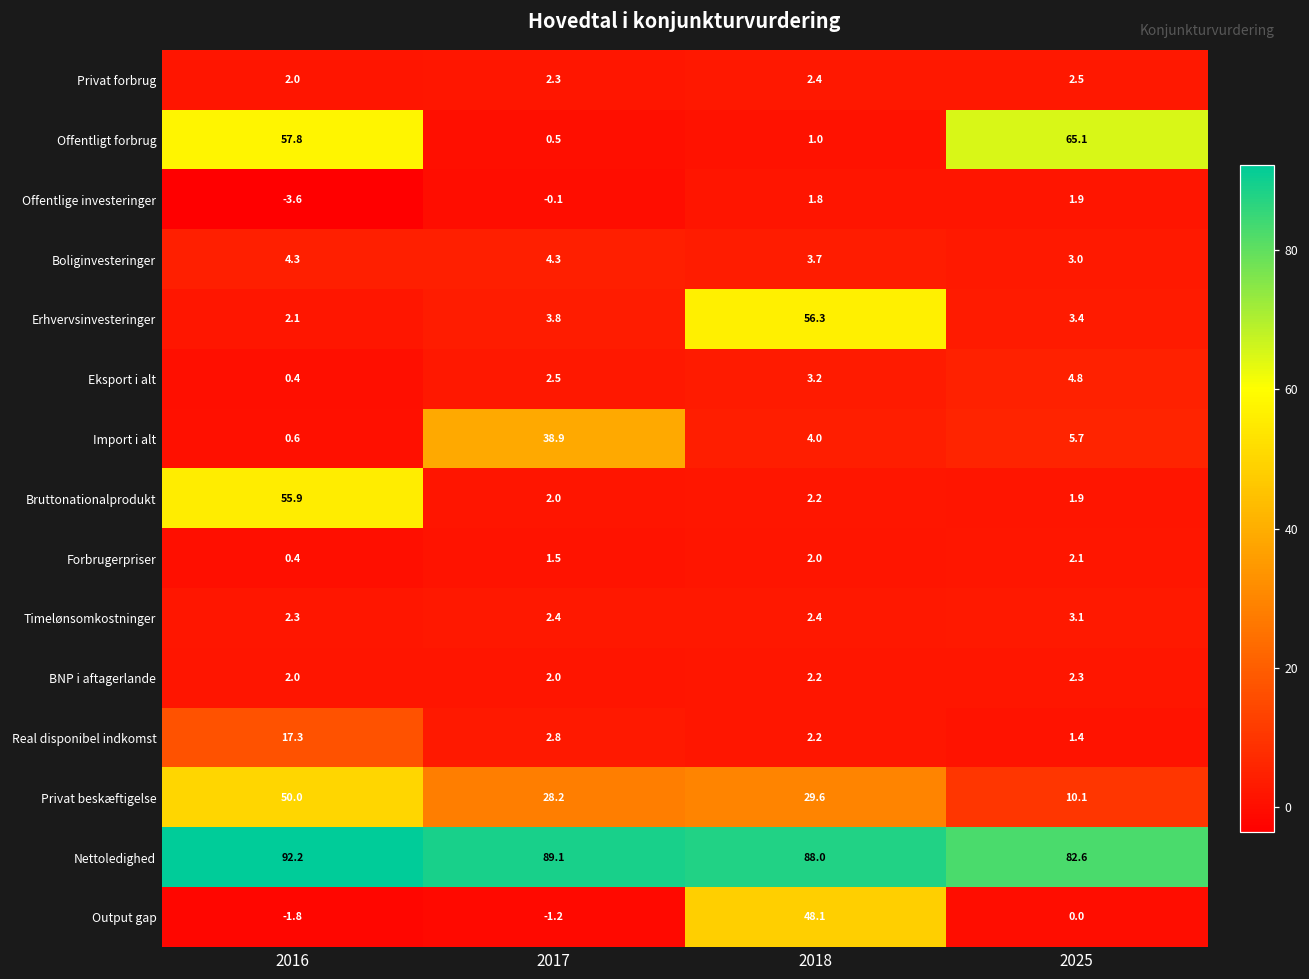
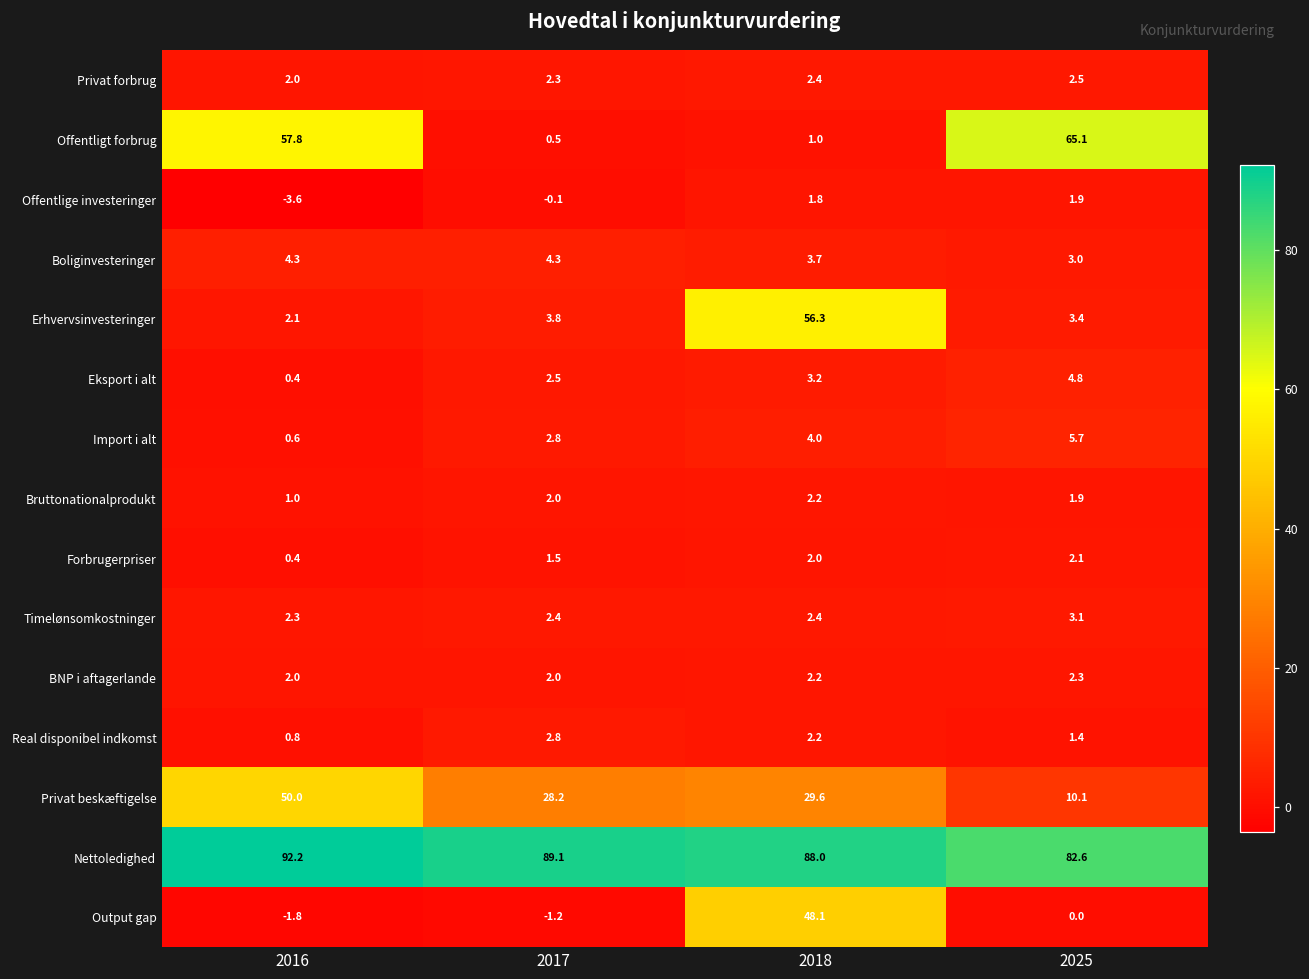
Import i alt, 2017: 38.9 -> 2.8
Bruttonationalprodukt, 2016: 55.9 -> 1.0
Real disponibel indkomst, 2016: 17.3 -> 0.8
